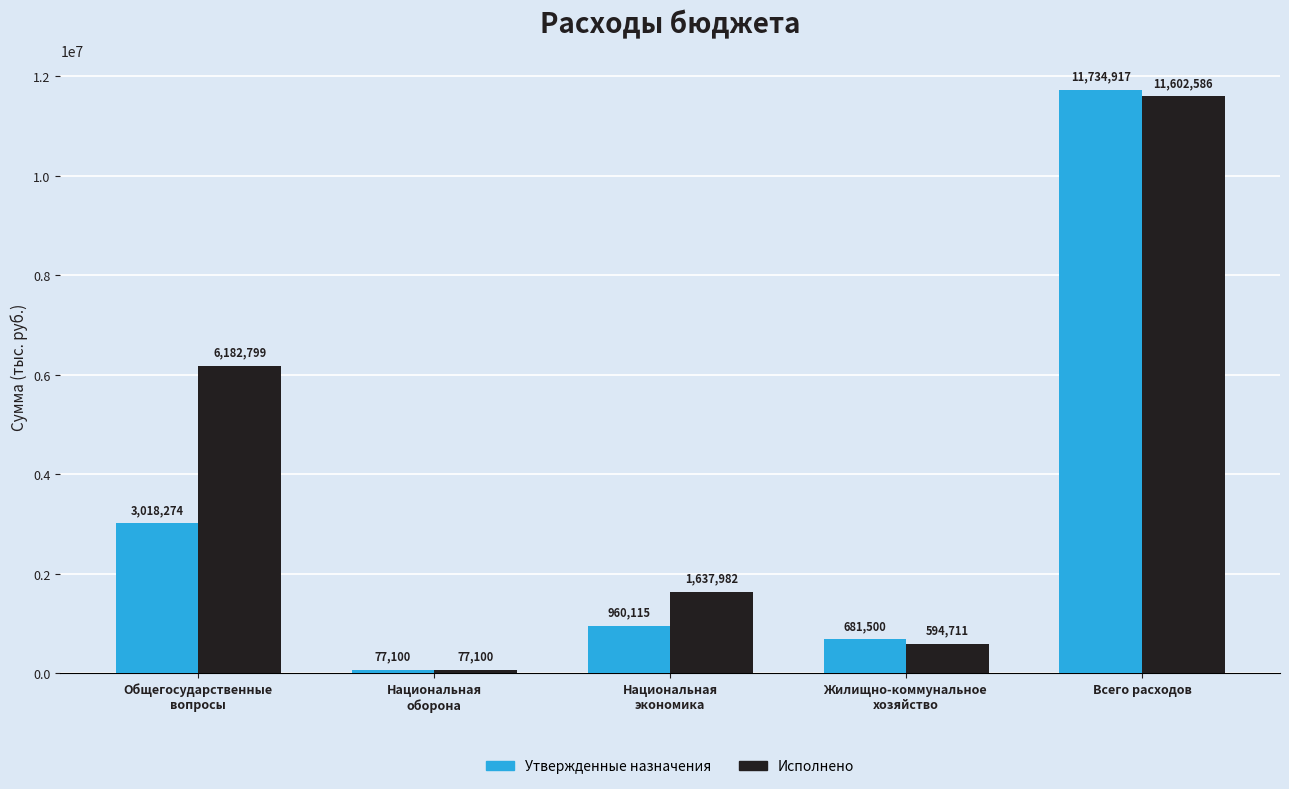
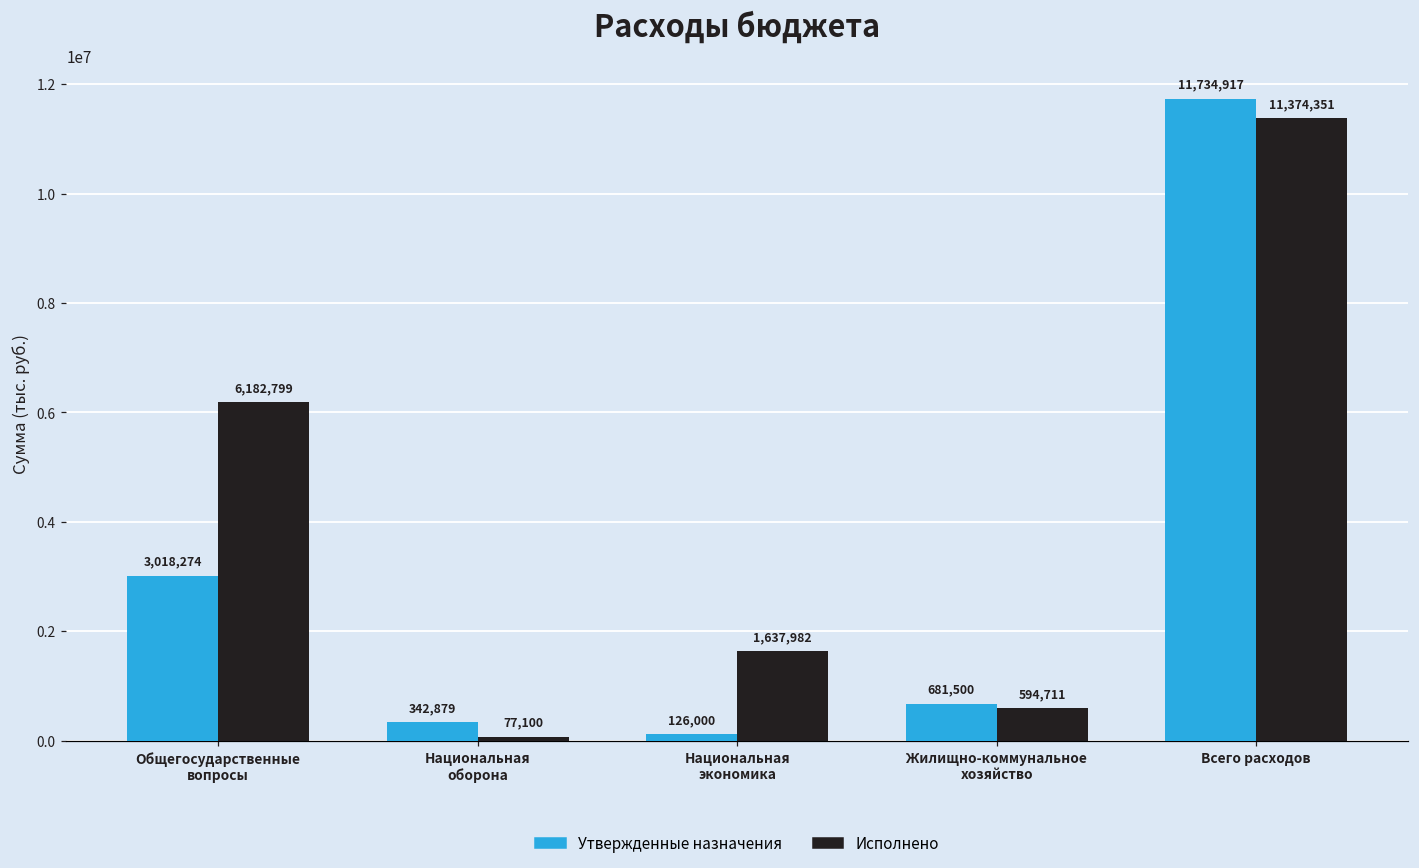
Утвержденные назначения, Национальная оборона: 77,100 -> 342,879
Утвержденные назначения, Национальная экономика: 960,115 -> 126,000
Исполнено, Всего расходов: 11,602,586 -> 11,374,351
